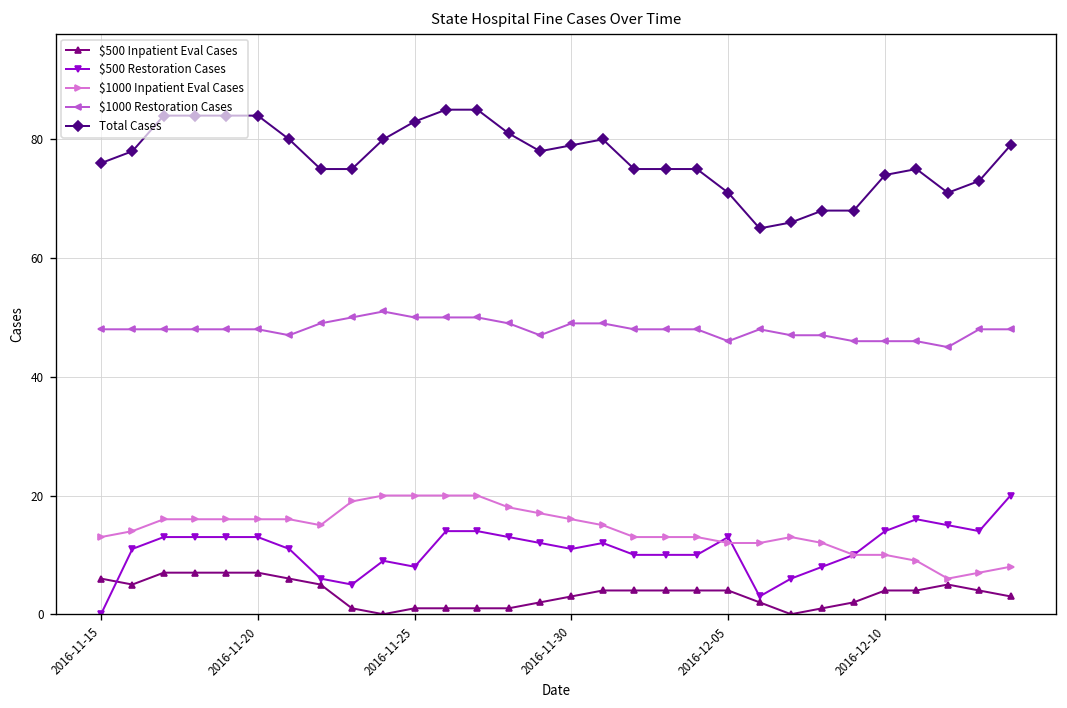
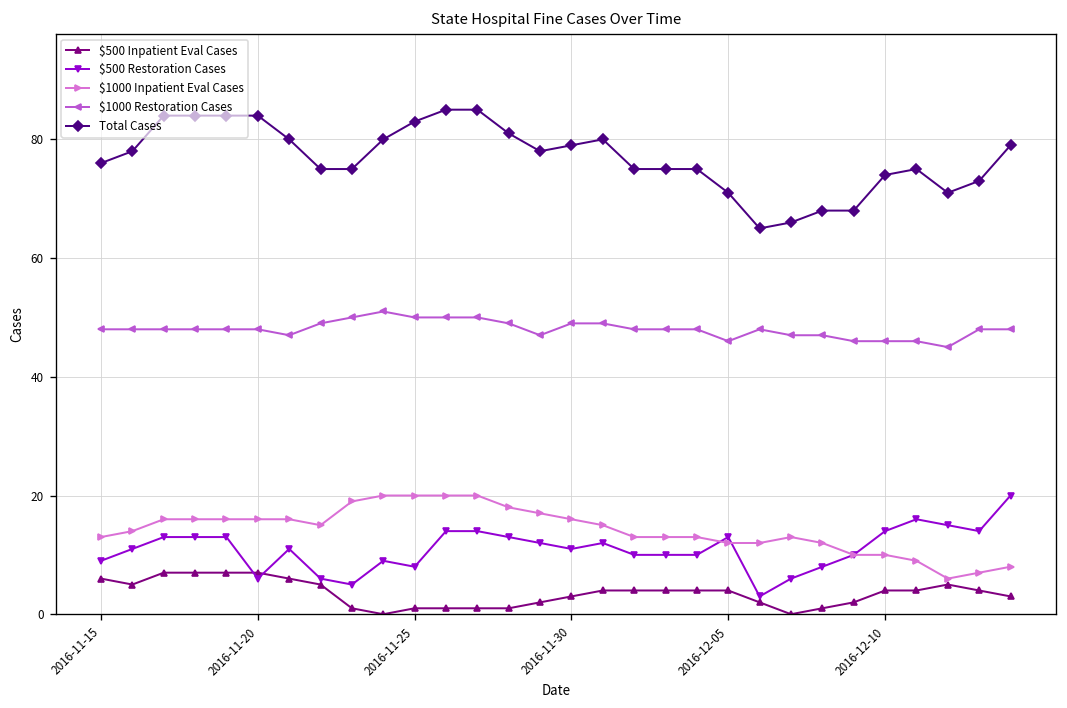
$500 Restoration Cases, 2016-11-15: 0 -> 9
$500 Restoration Cases, 2016-11-20: 13 -> 6
